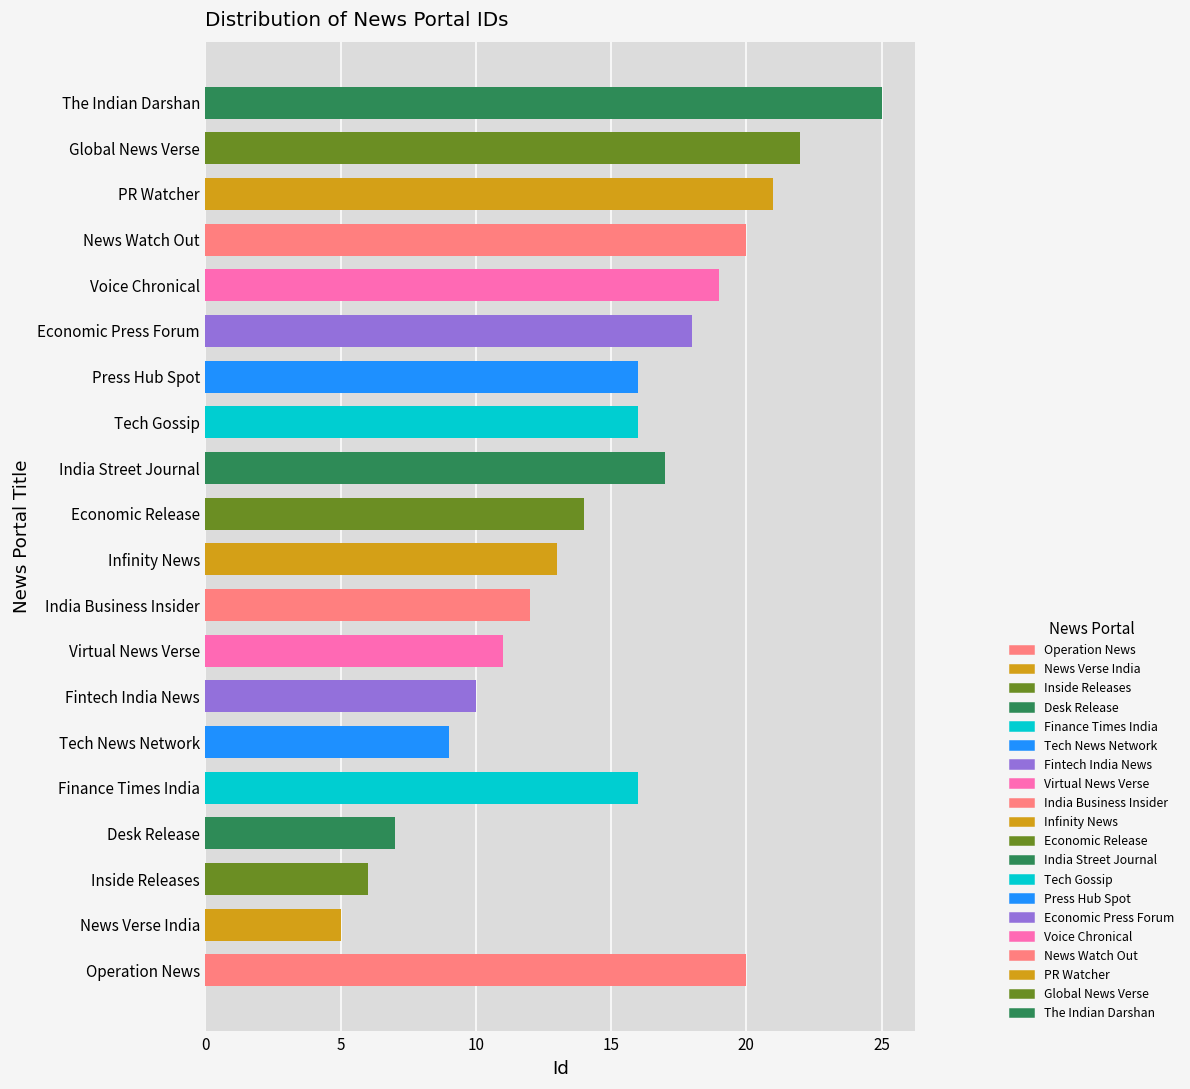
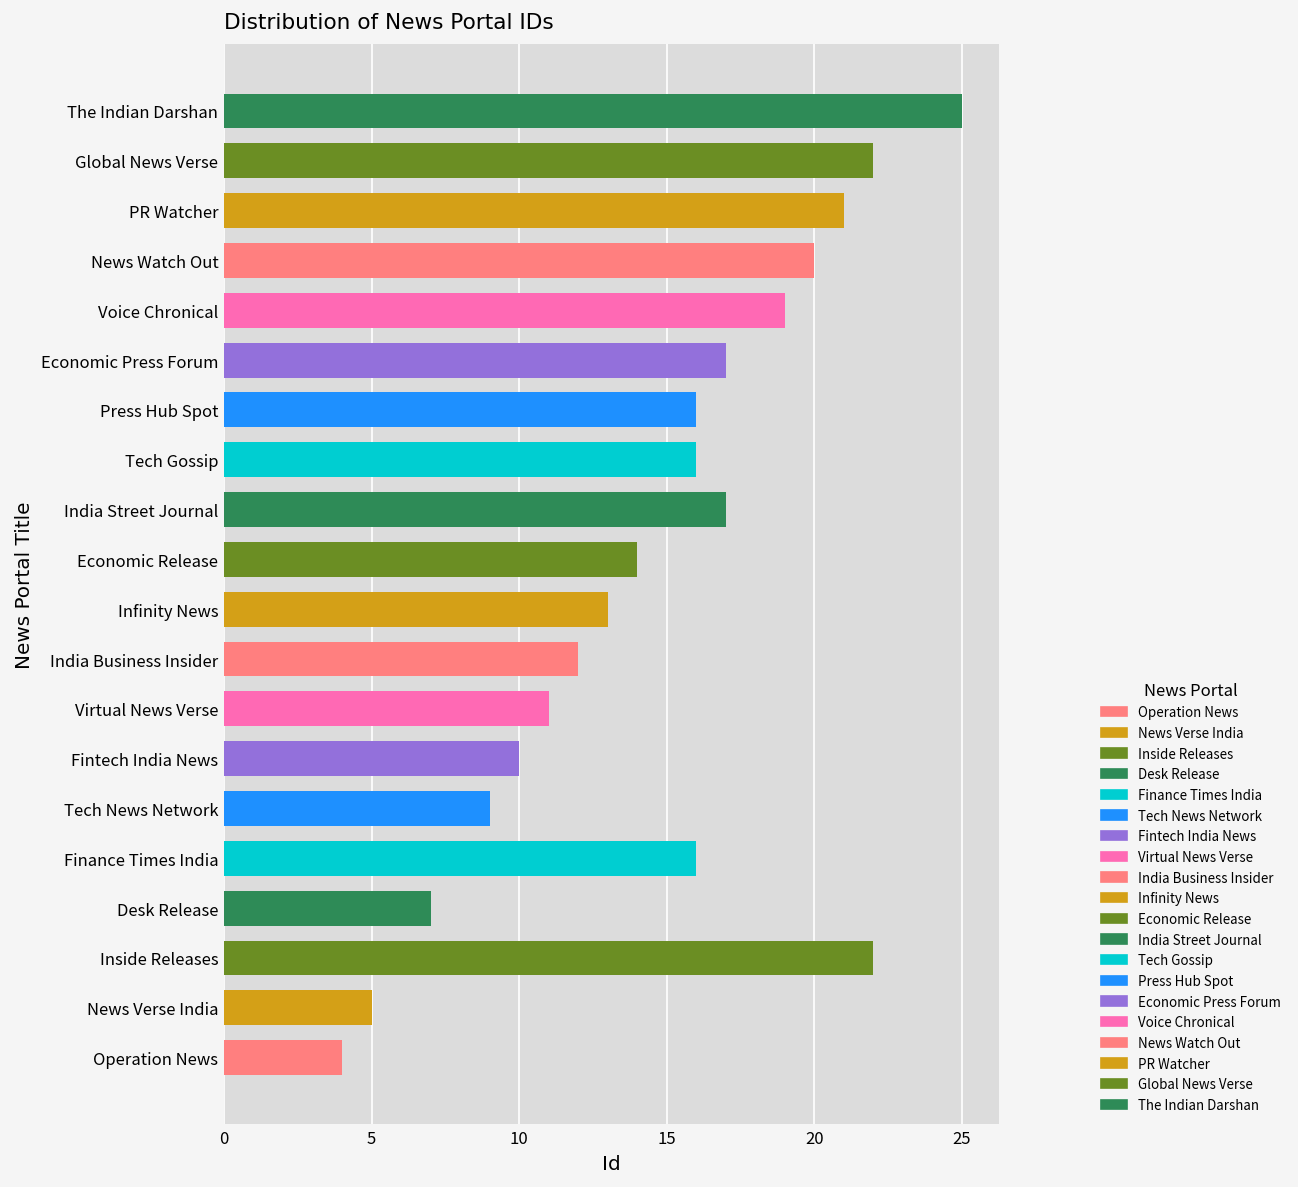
Economic Press Forum: 18 -> 17
Inside Releases: 6 -> 22
Operation News: 20 -> 4
